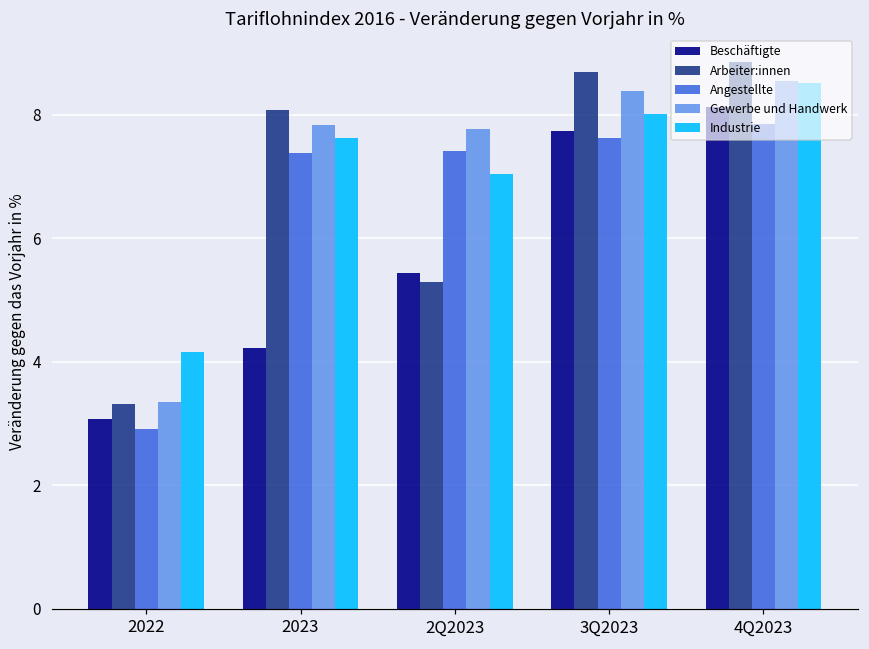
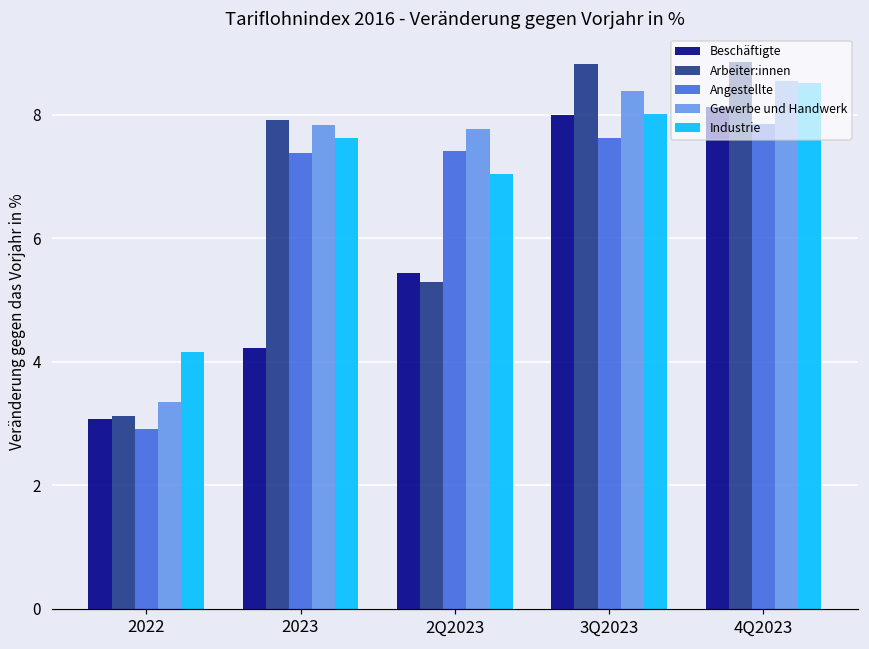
Arbeiter:innen, 2022: 3.3 -> 3.1
Arbeiter:innen, 2023: 8.1 -> 7.9
Beschäftigte, 3Q2023: 7.7 -> 8.0
Arbeiter:innen, 3Q2023: 8.7 -> 8.8
